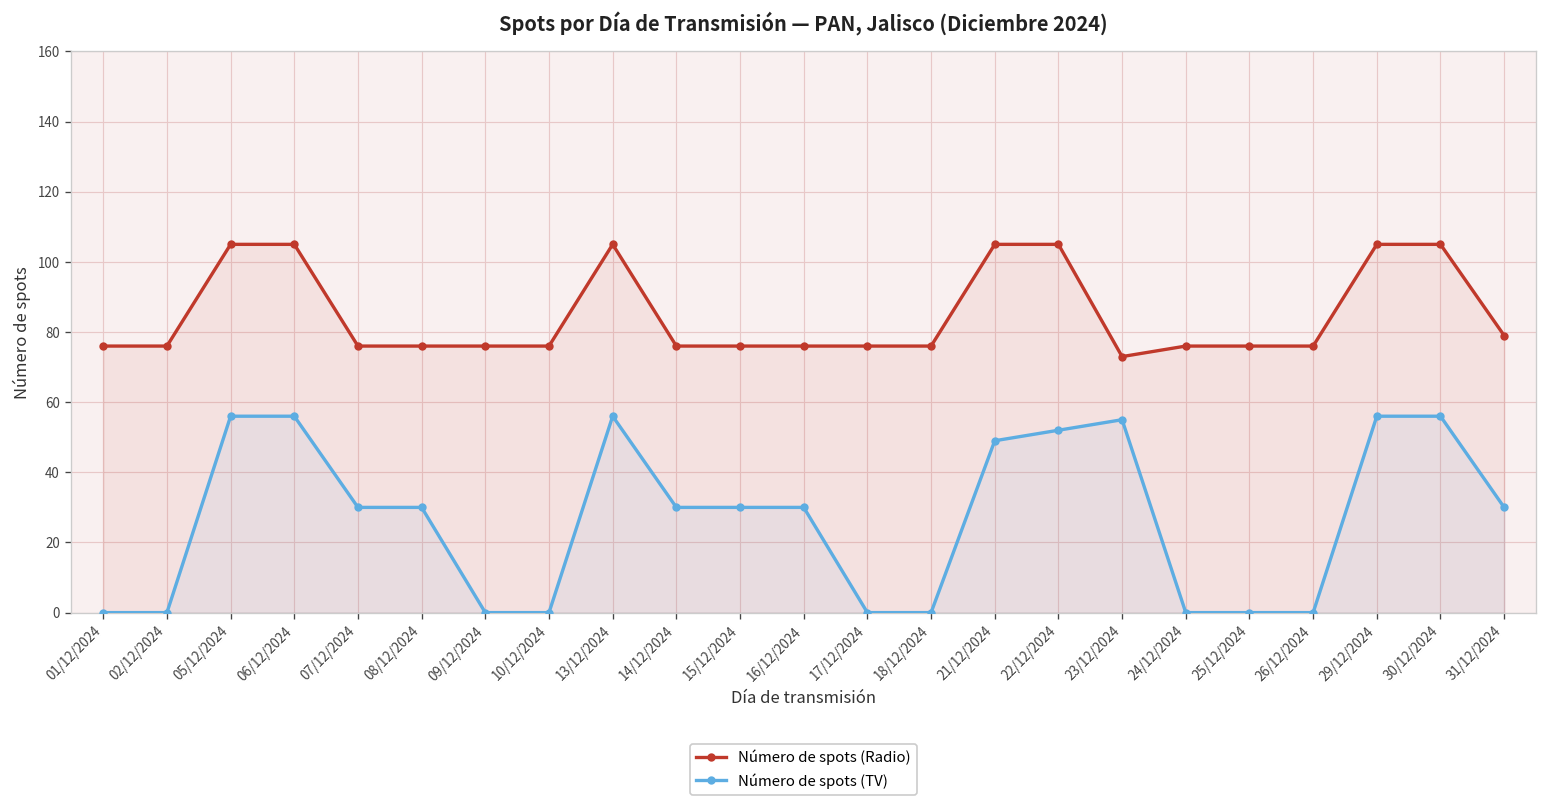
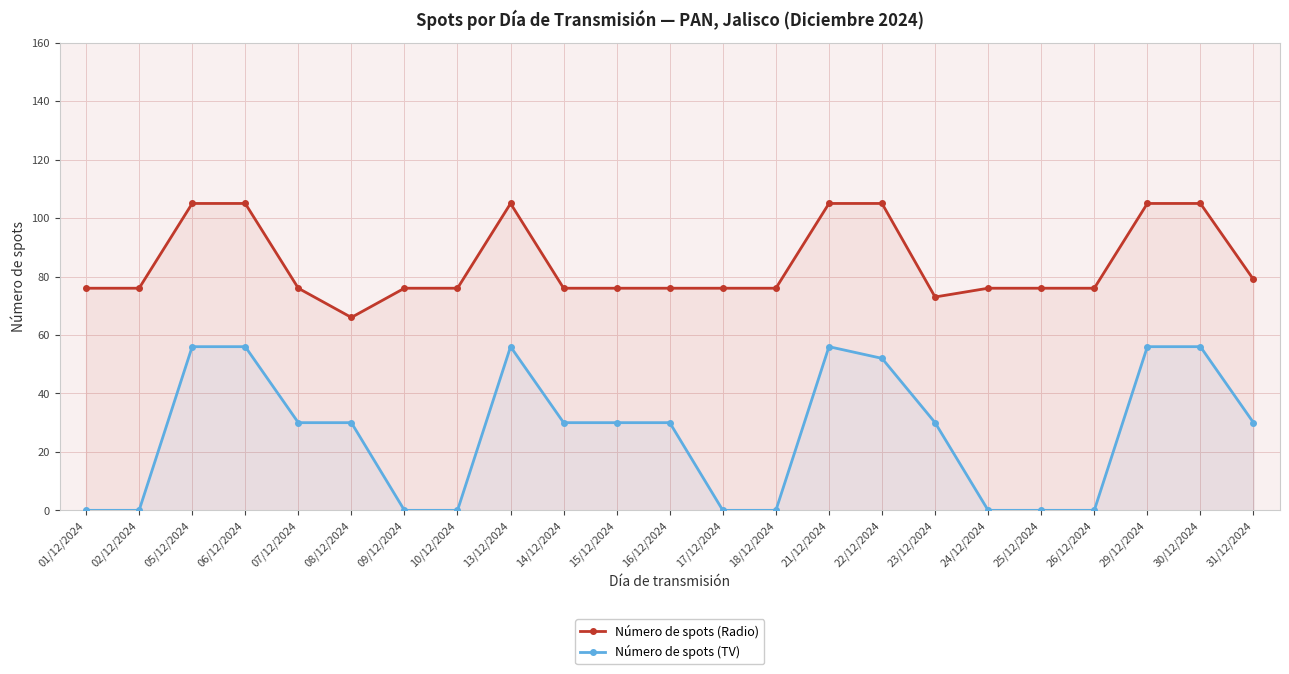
Número de spots (Radio), 08/12/2024: 76 -> 66
Número de spots (TV), 21/12/2024: 49 -> 56
Número de spots (TV), 23/12/2024: 55 -> 30
